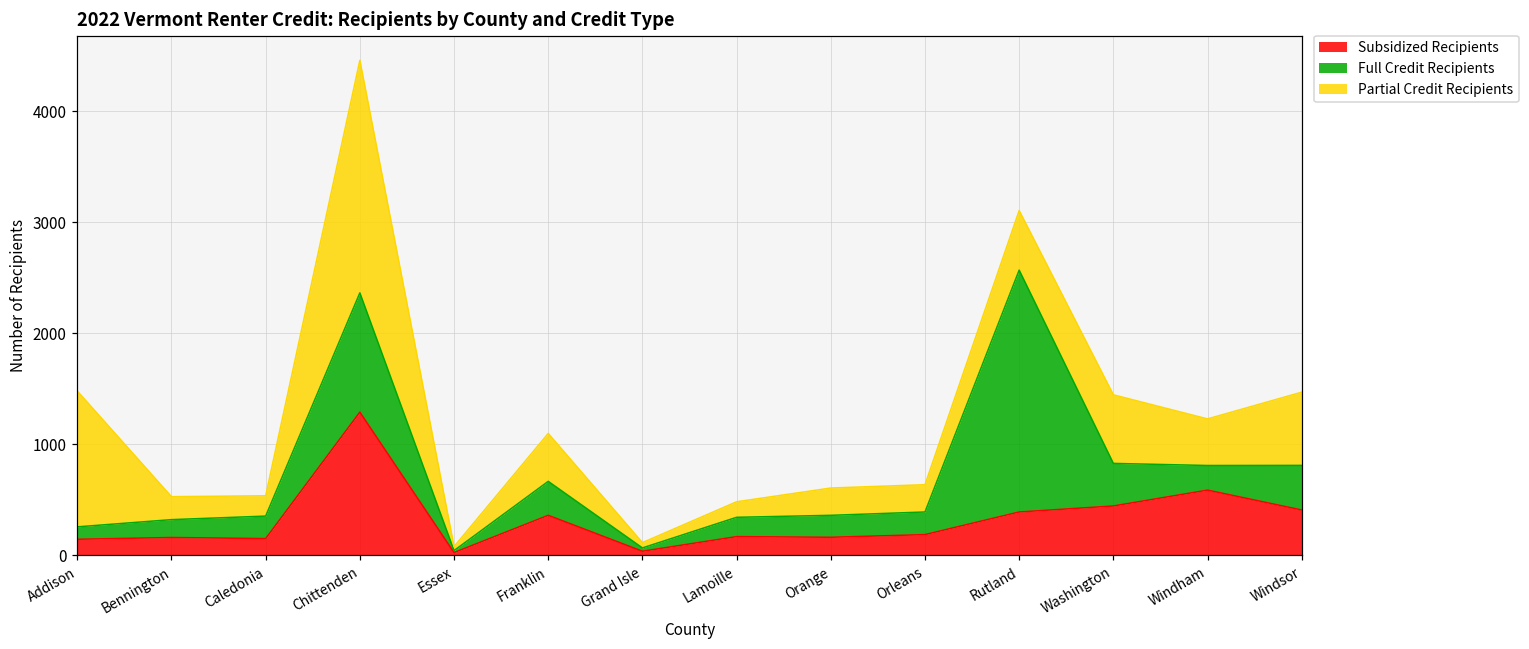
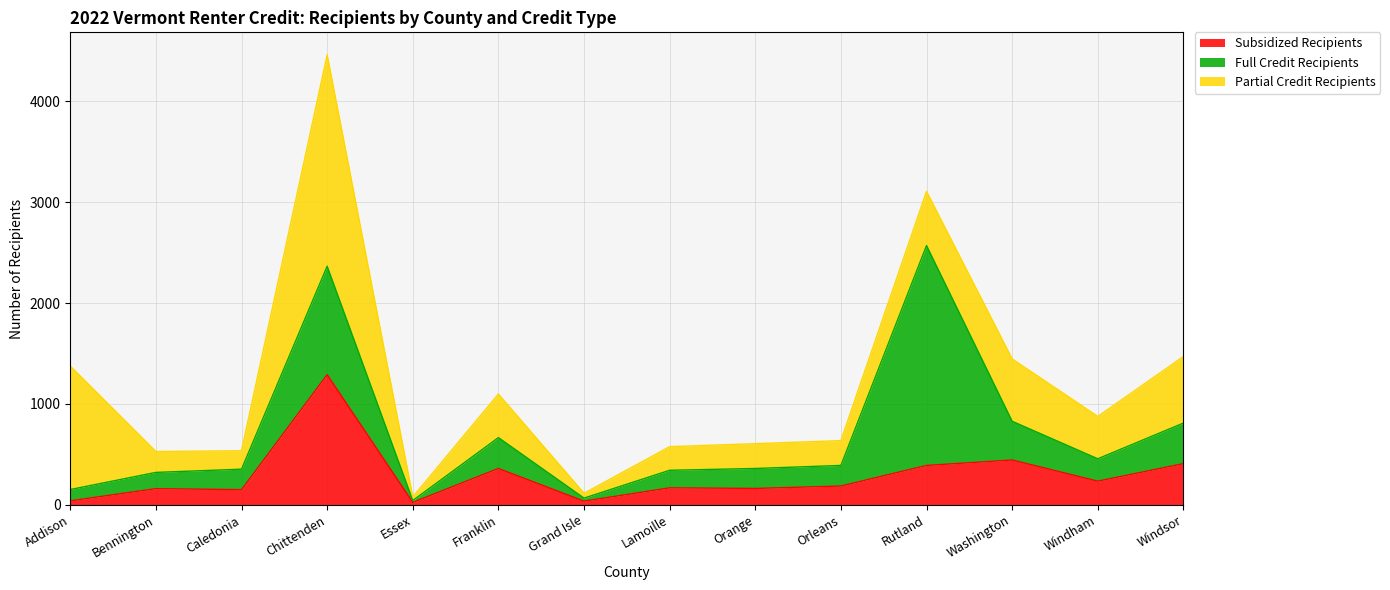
Subsidized Recipients, Addison: 140 -> 40
Partial Credit Recipients, Lamoille: 140 -> 230
Subsidized Recipients, Windham: 590 -> 230
